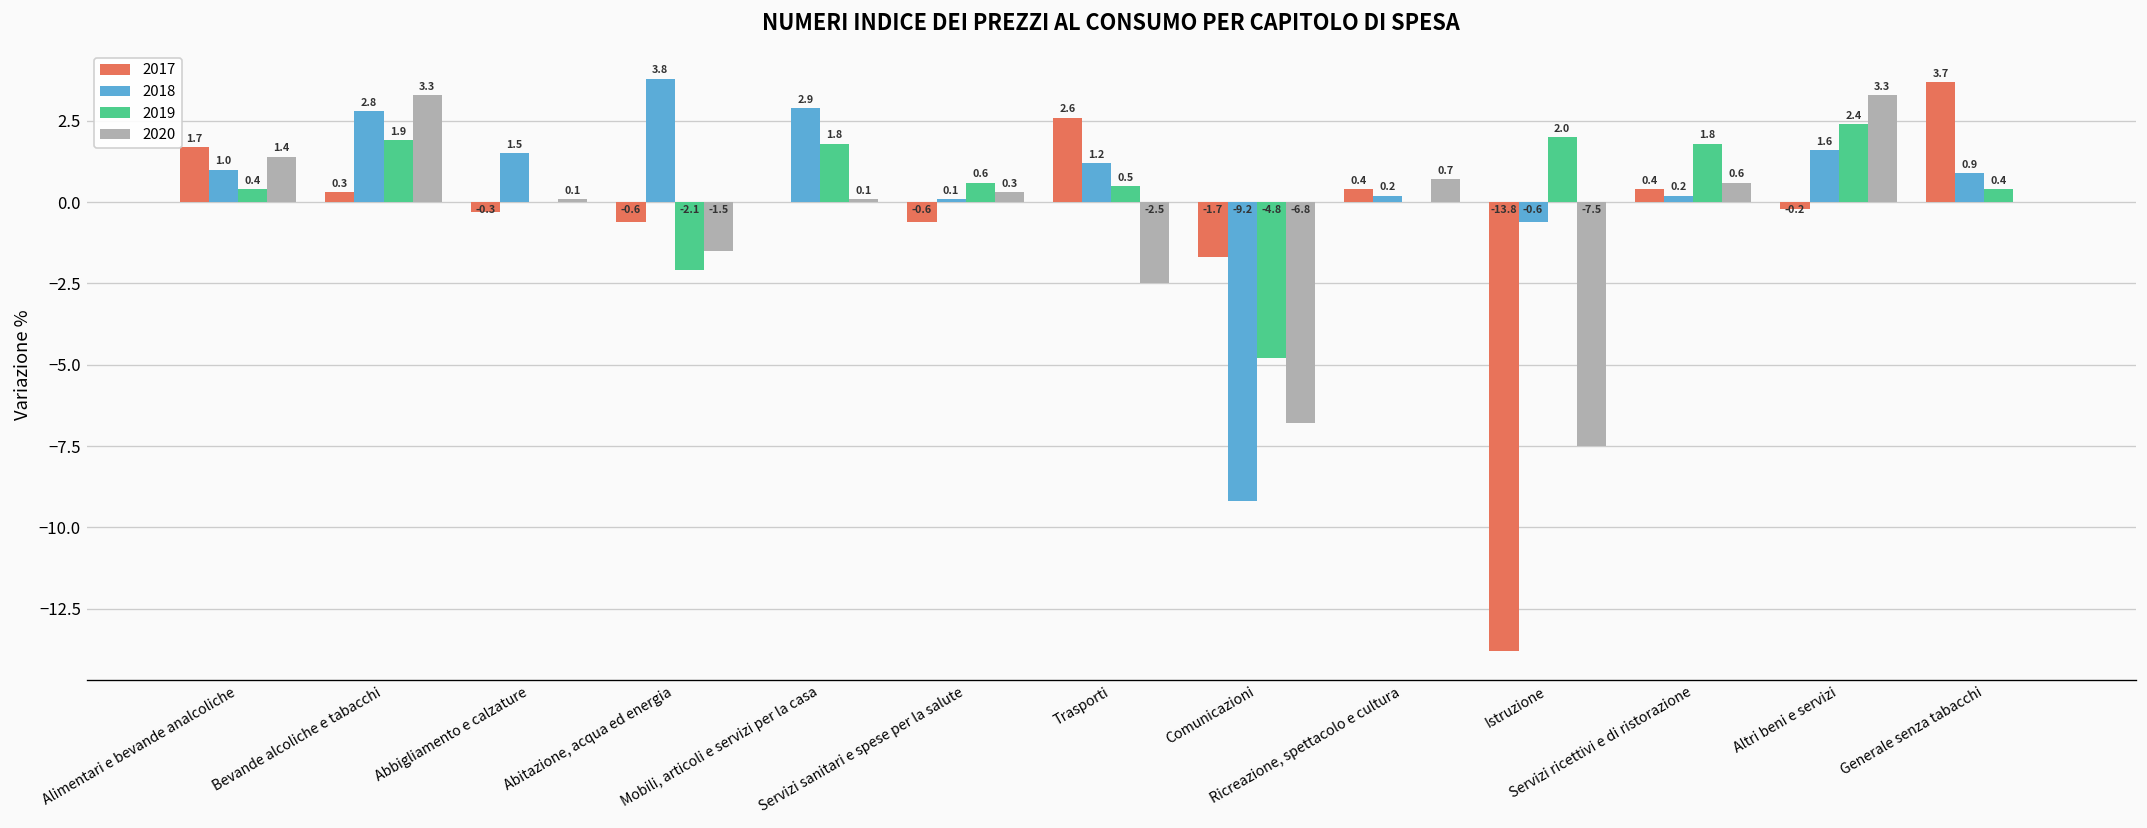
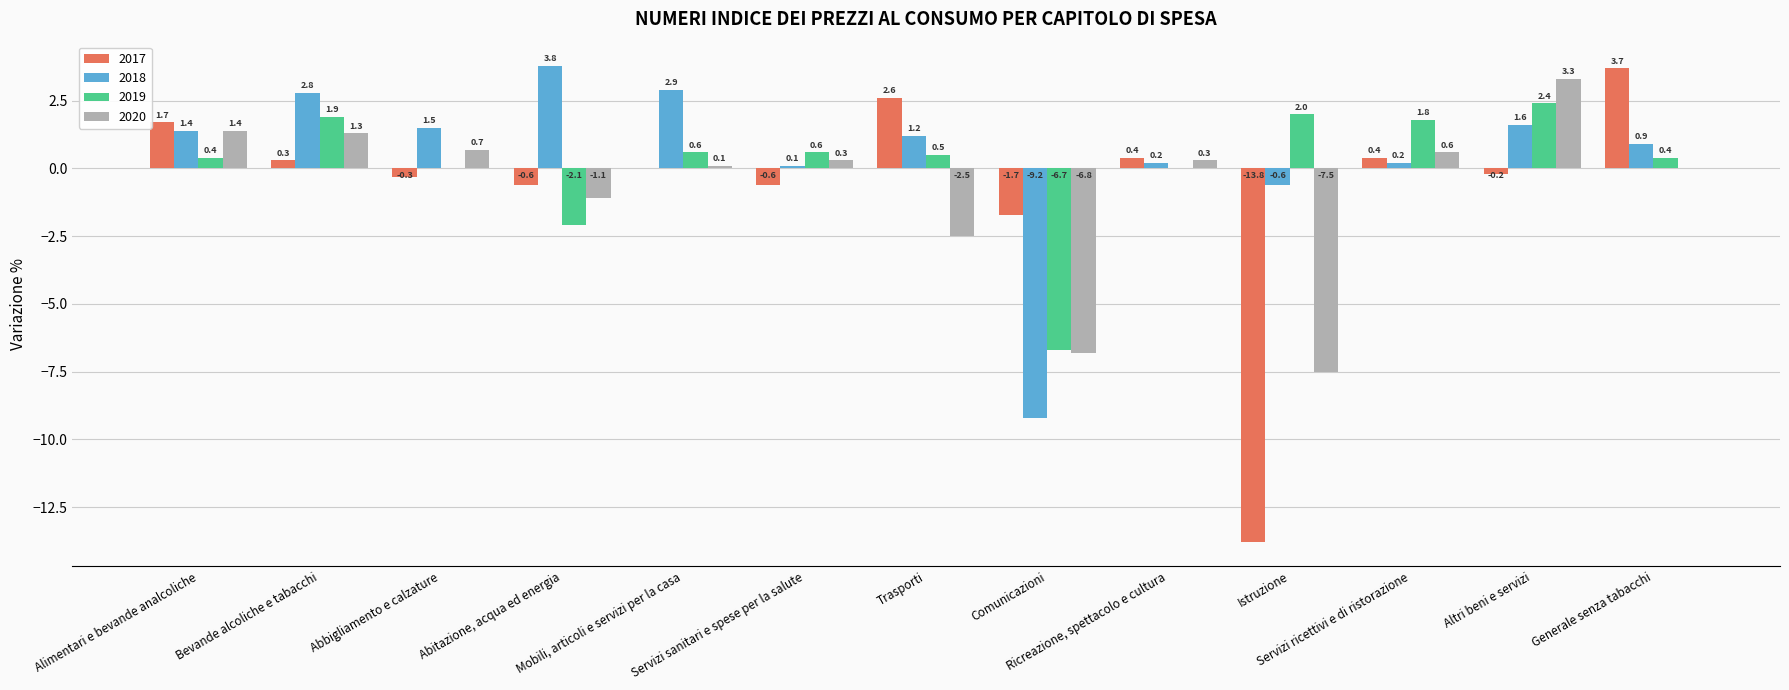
2018, Alimentari e bevande analcoliche: 1.0 -> 1.4
2020, Bevande alcoliche e tabacchi: 3.3 -> 1.3
2020, Abbigliamento e calzature: 0.1 -> 0.7
2020, Abitazione, acqua ed energia: -1.5 -> -1.1
2019, Mobili, articoli e servizi per la casa: 1.8 -> 0.6
2019, Comunicazioni: -4.8 -> -6.7
2020, Ricreazione, spettacolo e cultura: 0.7 -> 0.3
